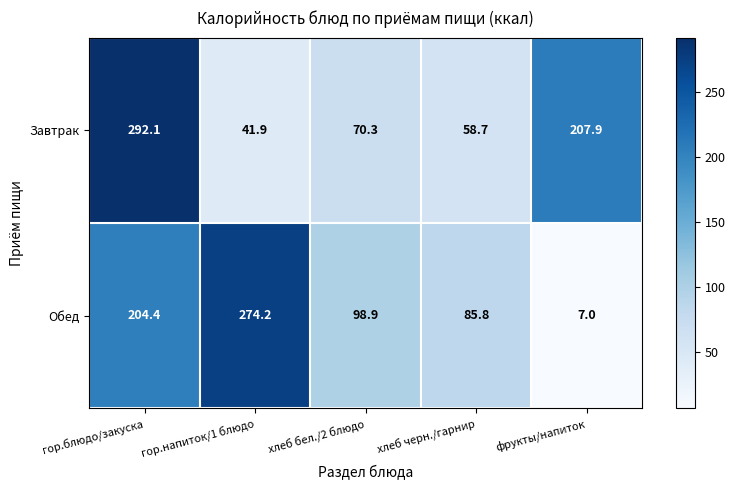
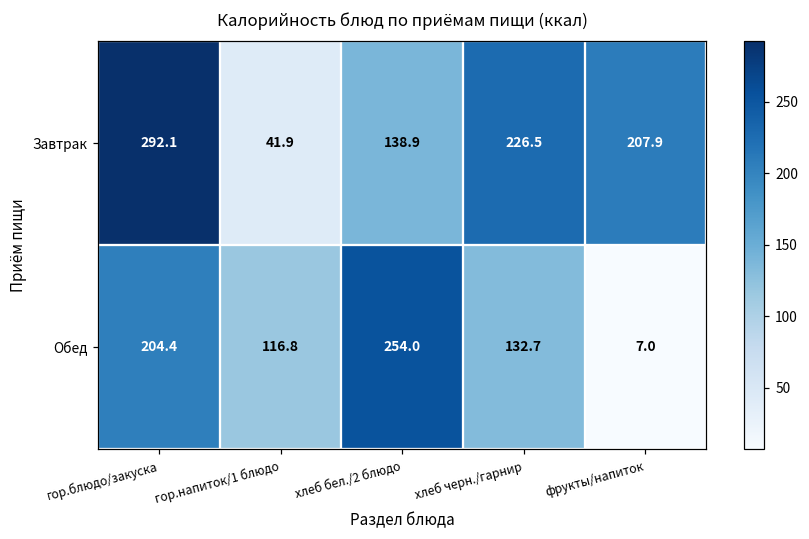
Завтрак, хлеб бел./2 блюдо: 70.3 -> 138.9
Завтрак, хлеб черн./гарнир: 58.7 -> 226.5
Обед, гор.напиток/1 блюдо: 274.2 -> 116.8
Обед, хлеб бел./2 блюдо: 98.9 -> 254.0
Обед, хлеб черн./гарнир: 85.8 -> 132.7
